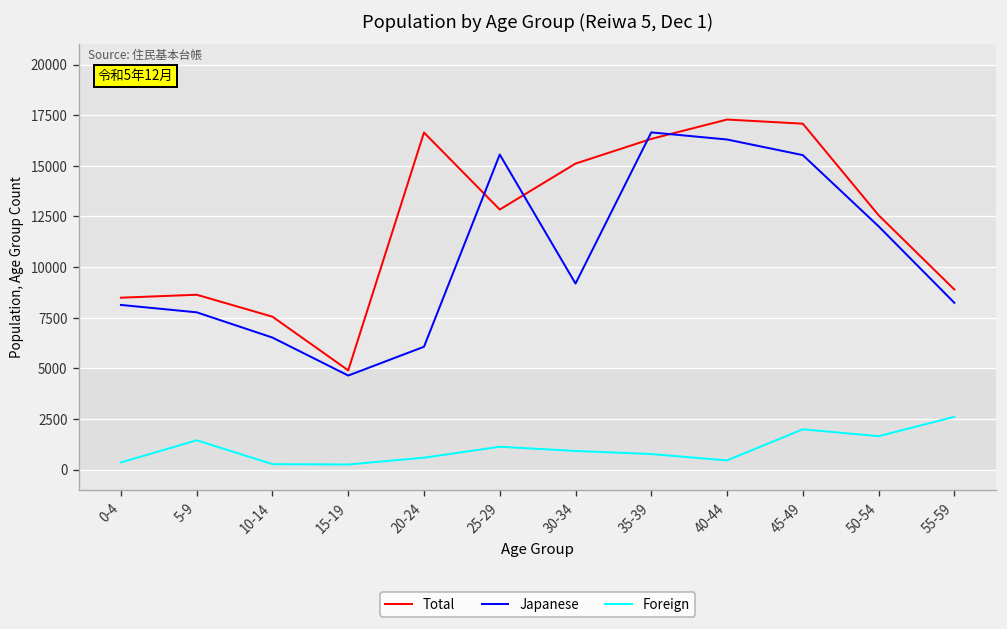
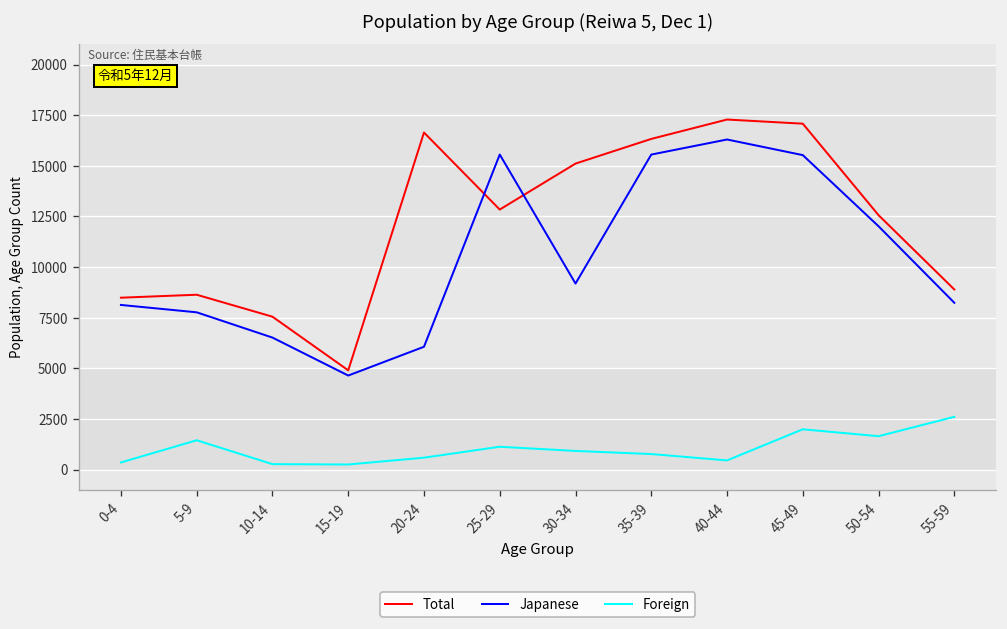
Japanese, 35-39: 16700 -> 15600
